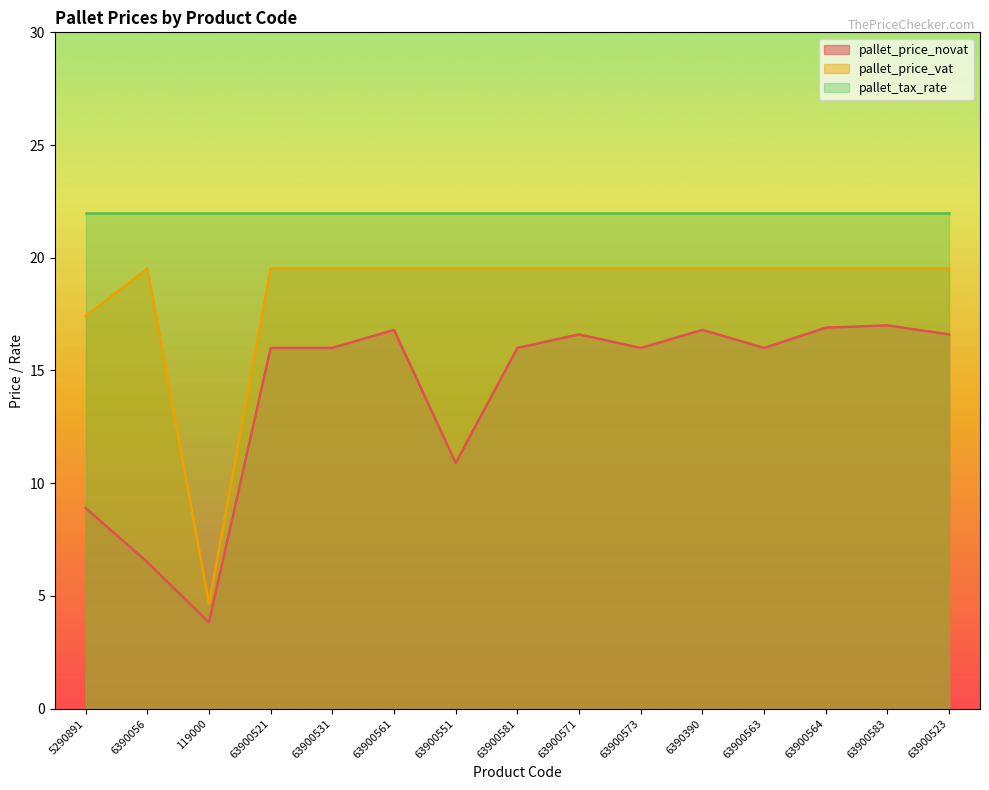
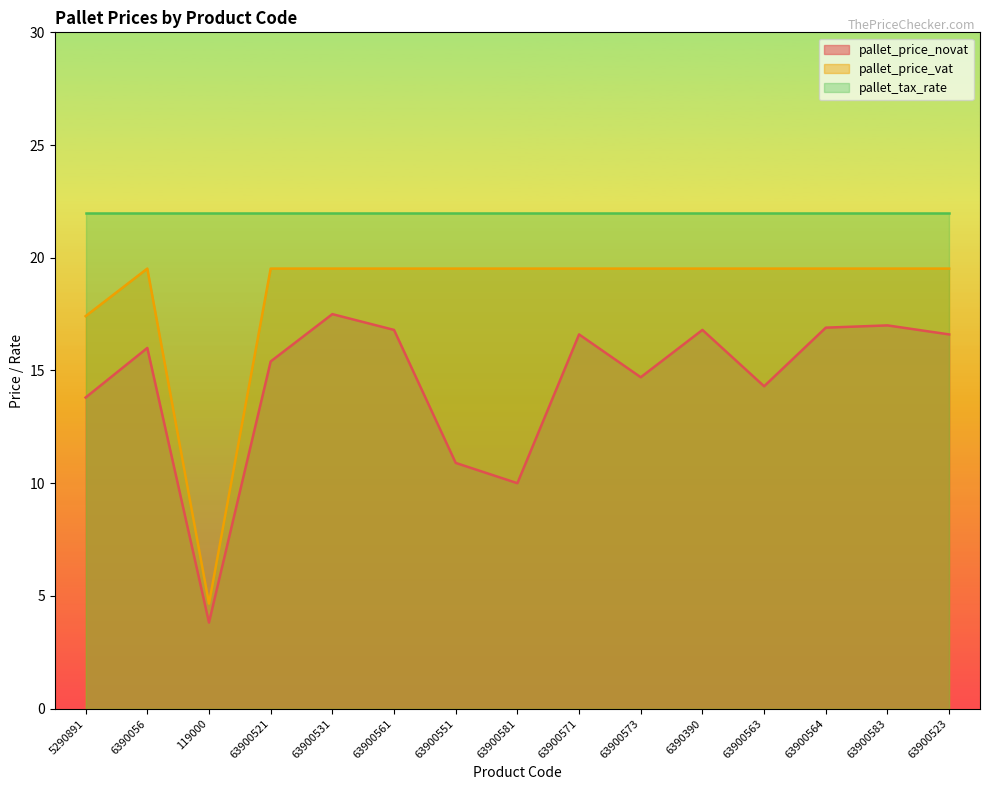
pallet_price_novat, 5290891: 8.9 -> 13.8
pallet_price_novat, 6390056: 6.5 -> 16.0
pallet_price_novat, 63900521: 16.0 -> 15.4
pallet_price_novat, 63900531: 16.0 -> 17.5
pallet_price_novat, 63900581: 16 -> 10
pallet_price_novat, 63900573: 16.0 -> 14.7
pallet_price_novat, 63900563: 16.0 -> 14.3
